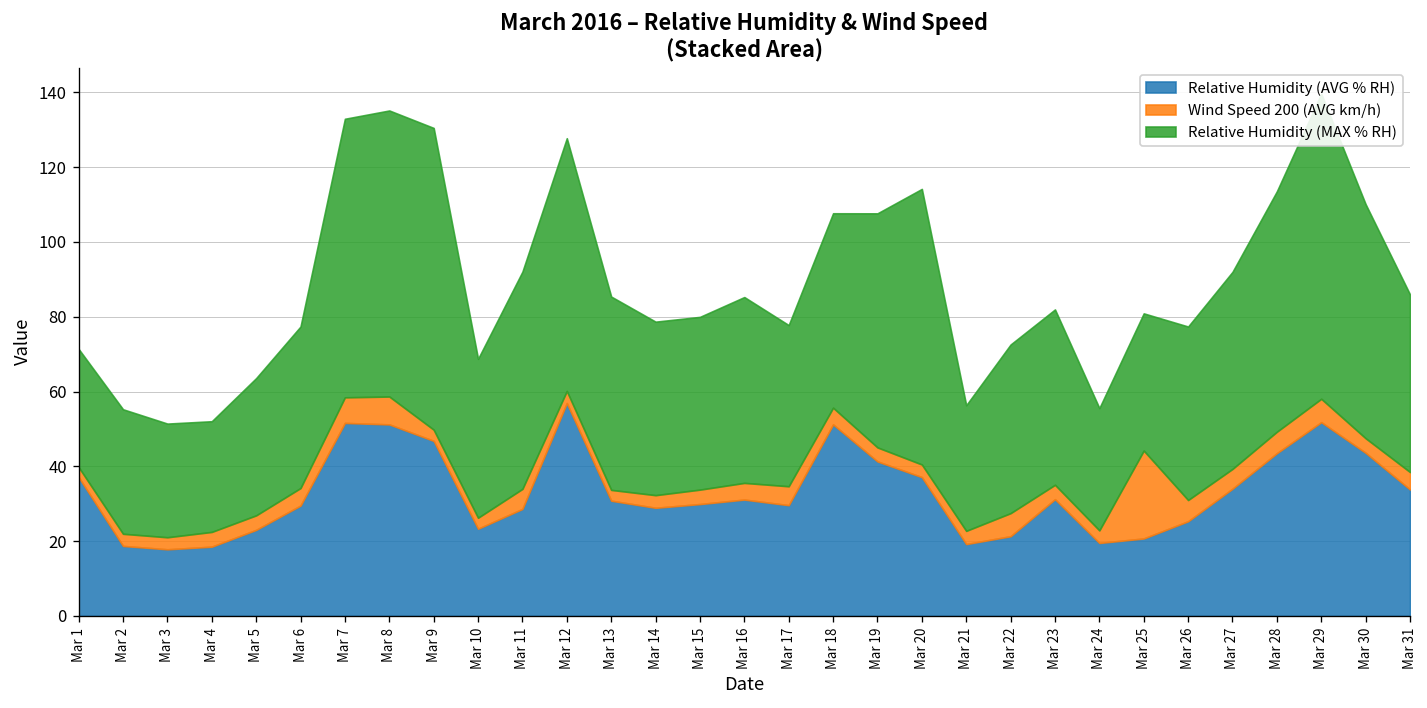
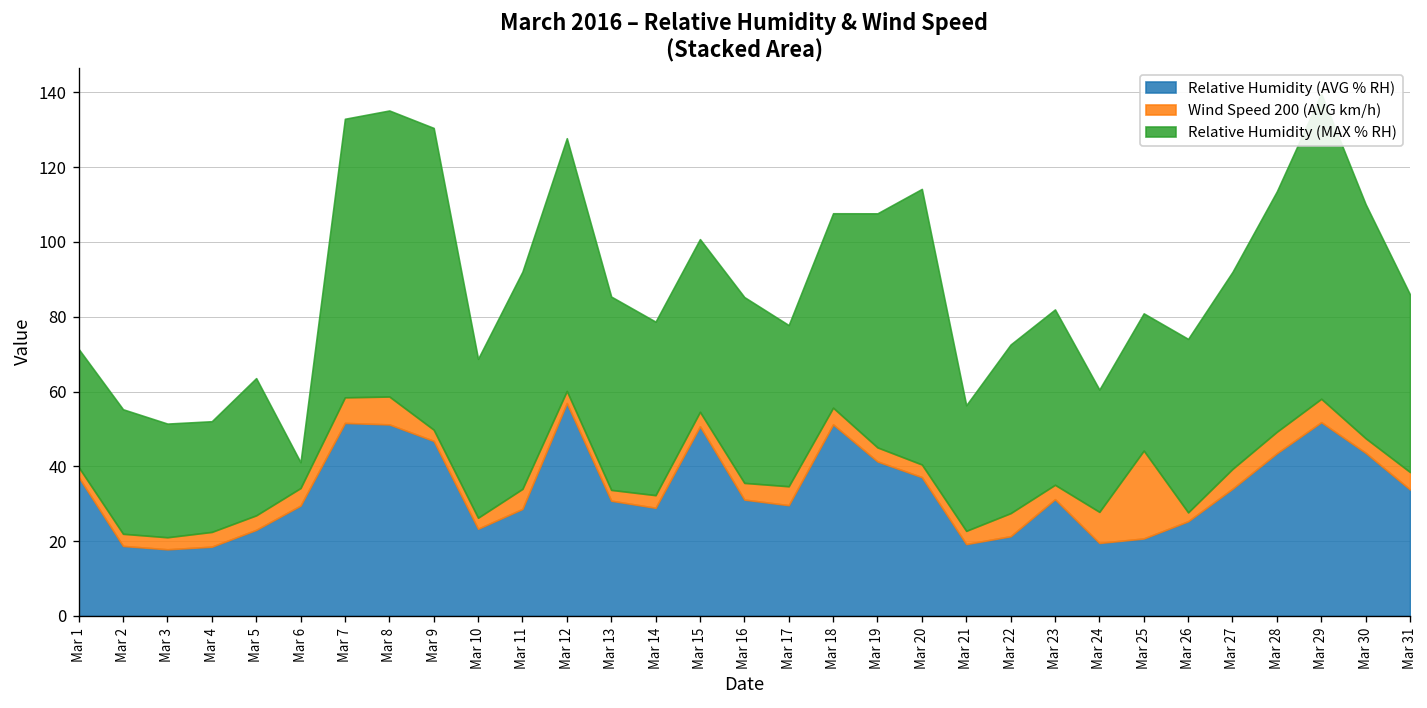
Relative Humidity (MAX % RH), Mar 6: 43 -> 7
Relative Humidity (AVG % RH), Mar 15: 30 -> 51
Wind Speed 200 (AVG km/h), Mar 24: 3 -> 8
Wind Speed 200 (AVG km/h), Mar 26: 6 -> 2
